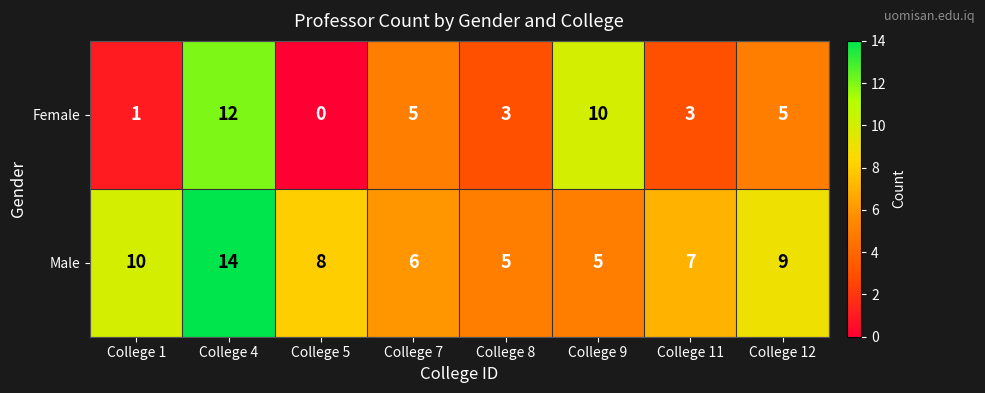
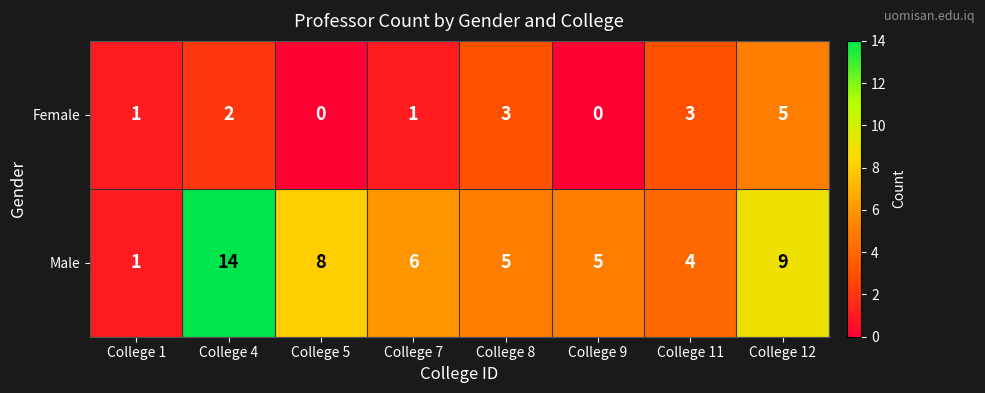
Female, College 4: 12 -> 2
Female, College 7: 5 -> 1
Female, College 9: 10 -> 0
Male, College 1: 10 -> 1
Male, College 11: 7 -> 4
